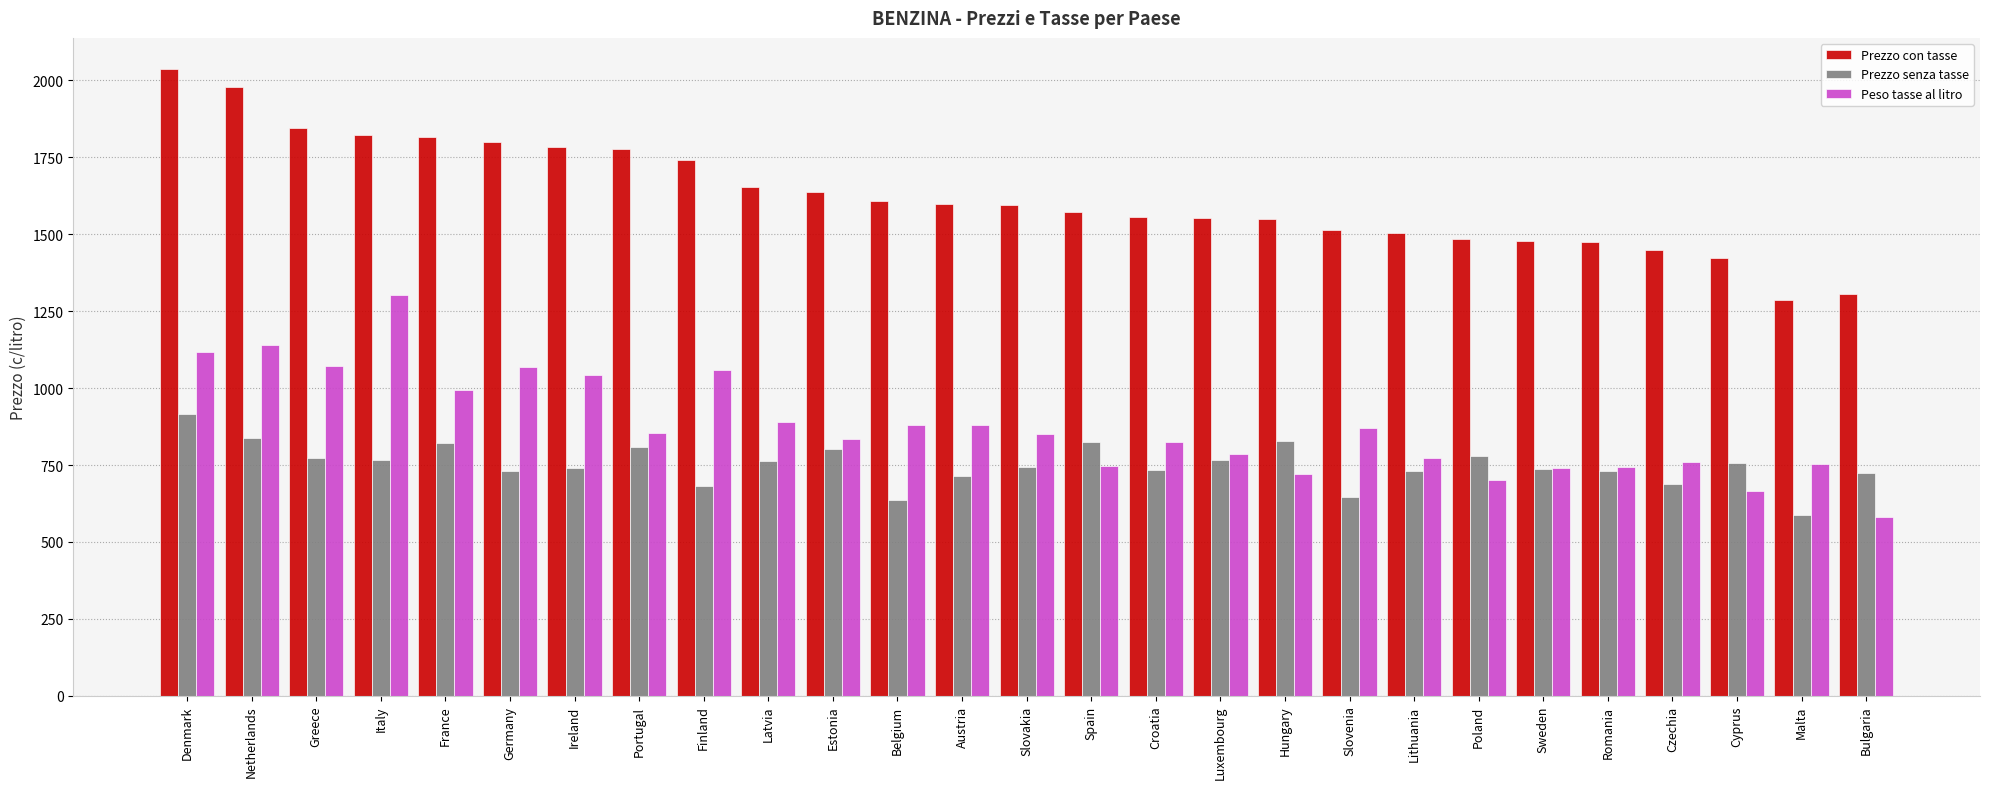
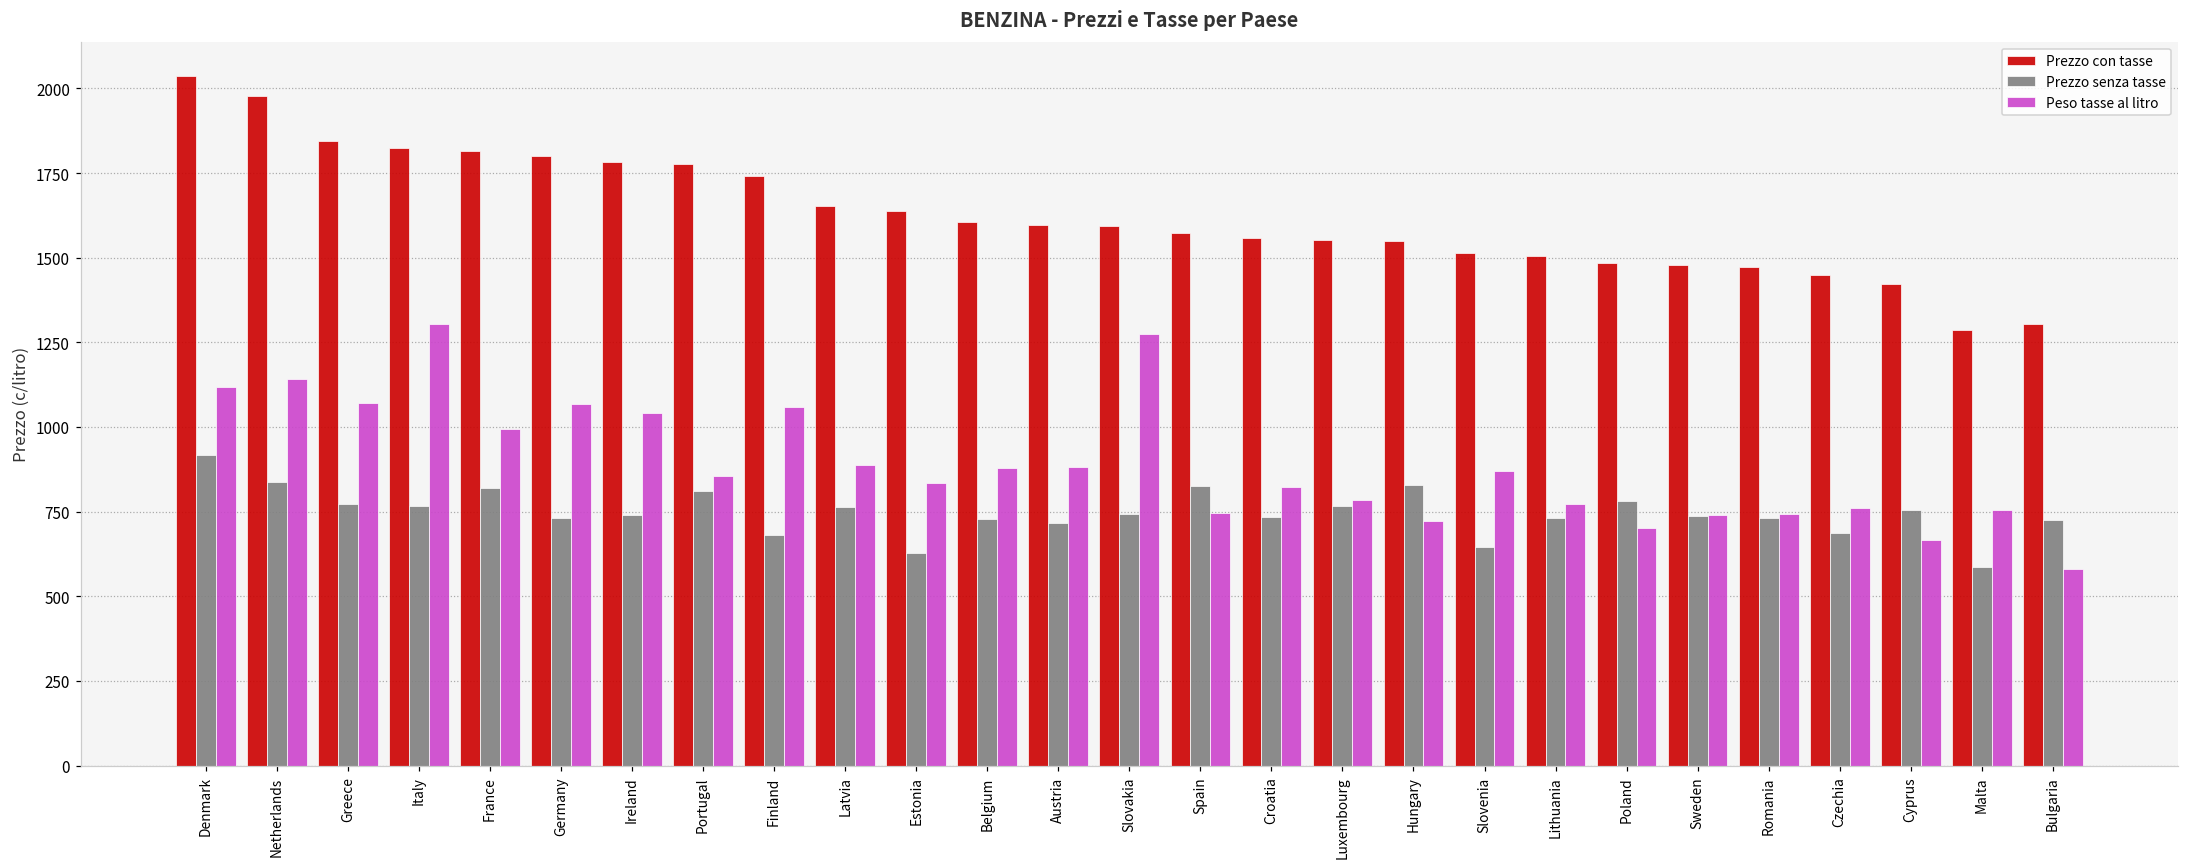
Prezzo senza tasse, Estonia: 800 -> 630
Prezzo senza tasse, Belgium: 640 -> 730
Peso tasse al litro, Slovakia: 850 -> 1270
